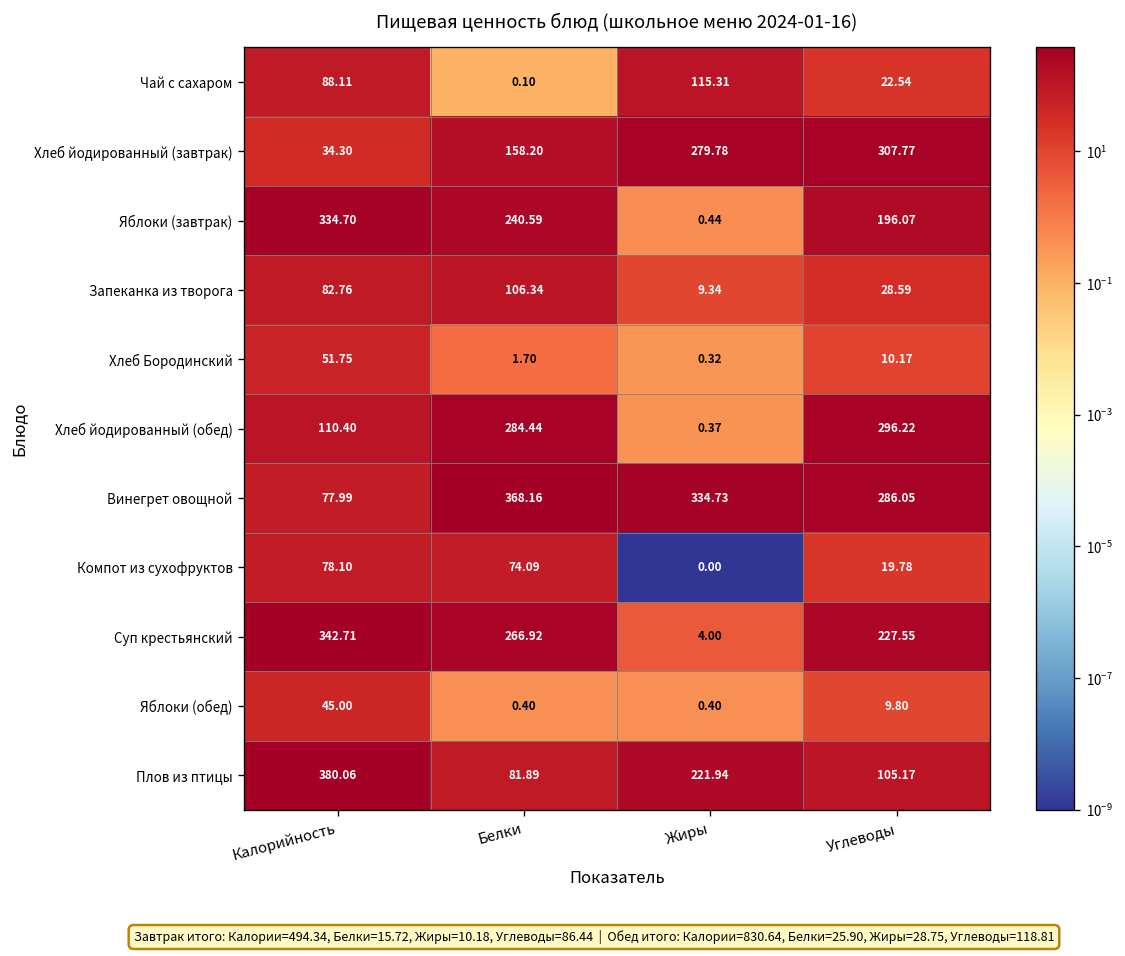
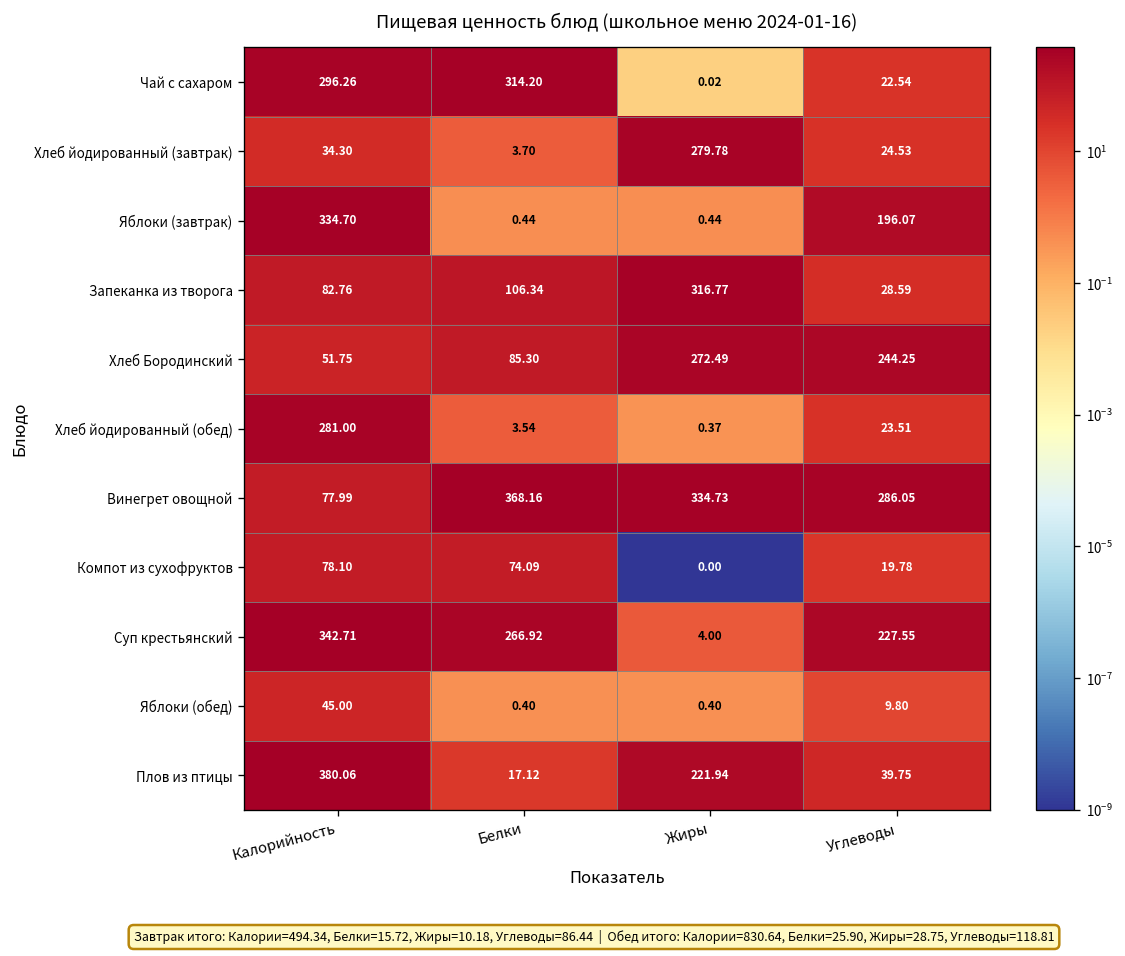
Чай с сахаром, Калорийность: 88.11 -> 296.26
Чай с сахаром, Белки: 0.10 -> 314.20
Чай с сахаром, Жиры: 115.31 -> 0.02
Хлеб йодированный (завтрак), Белки: 158.20 -> 3.70
Хлеб йодированный (завтрак), Углеводы: 307.77 -> 24.53
Яблоки (завтрак), Белки: 240.59 -> 0.44
Запеканка из творога, Жиры: 9.34 -> 316.77
Хлеб Бородинский, Белки: 1.70 -> 85.30
Хлеб Бородинский, Жиры: 0.32 -> 272.49
Хлеб Бородинский, Углеводы: 10.17 -> 244.25
Хлеб йодированный (обед), Калорийность: 110.40 -> 281.00
Хлеб йодированный (обед), Белки: 284.44 -> 3.54
Хлеб йодированный (обед), Углеводы: 296.22 -> 23.51
Плов из птицы, Белки: 81.89 -> 17.12
Плов из птицы, Углеводы: 105.17 -> 39.75
